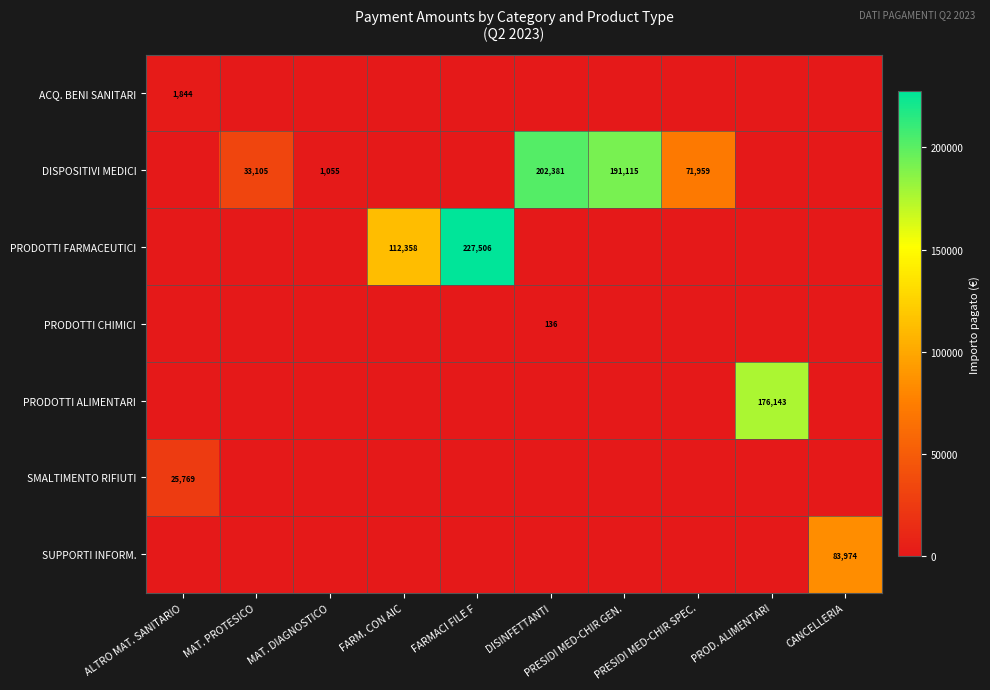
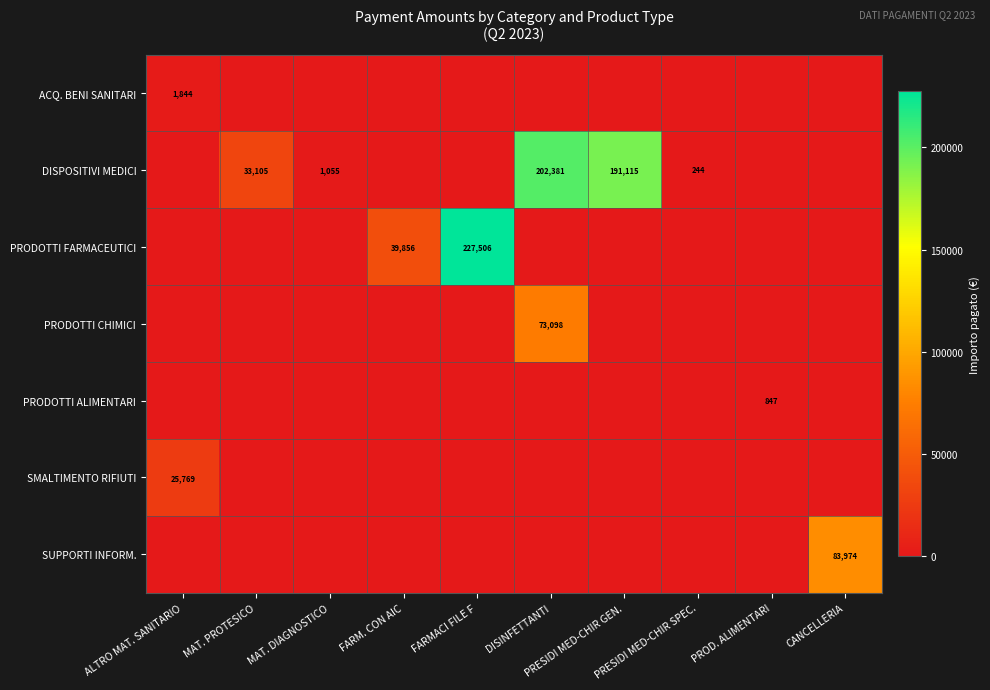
DISPOSITIVI MEDICI, PRESIDI MED-CHIR SPEC.: 71,959 -> 244
PRODOTTI FARMACEUTICI, FARM. CON AIC: 112,358 -> 39,856
PRODOTTI CHIMICI, DISINFETTANTI: 136 -> 73,098
PRODOTTI ALIMENTARI, PROD. ALIMENTARI: 176,143 -> 847
